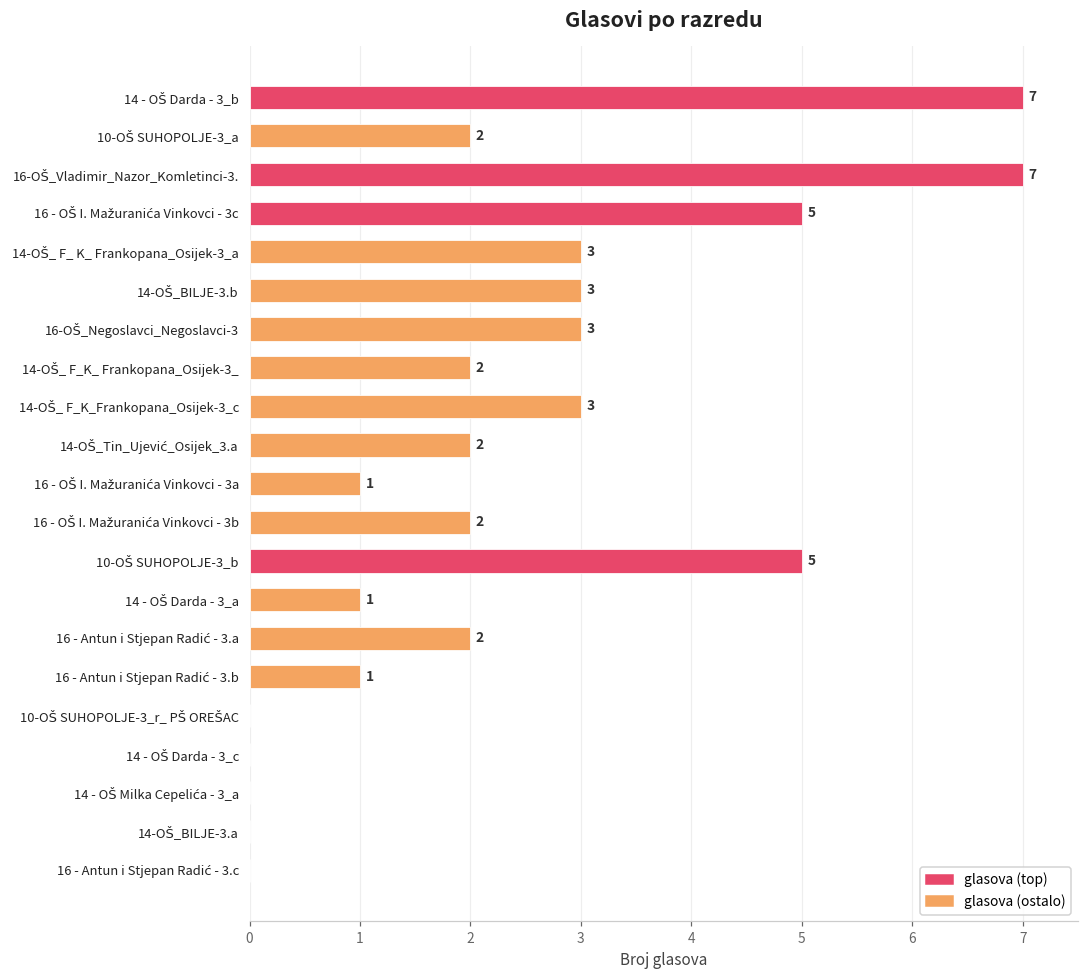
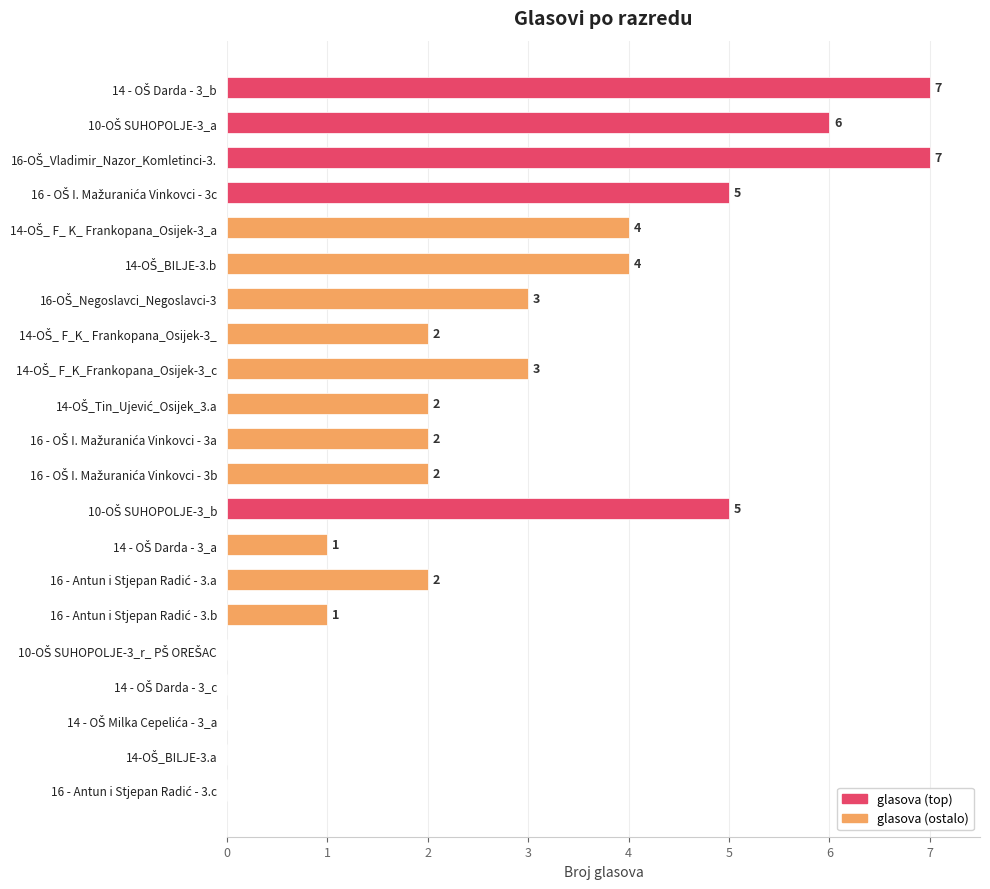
10-OŠ SUHOPOLJE-3_a: 2 -> 6
14-OŠ_ F_ K_ Frankopana_Osijek-3_a: 3 -> 4
14-OŠ_BILJE-3.b: 3 -> 4
16 - OŠ I. Mažuranića Vinkovci - 3a: 1 -> 2
